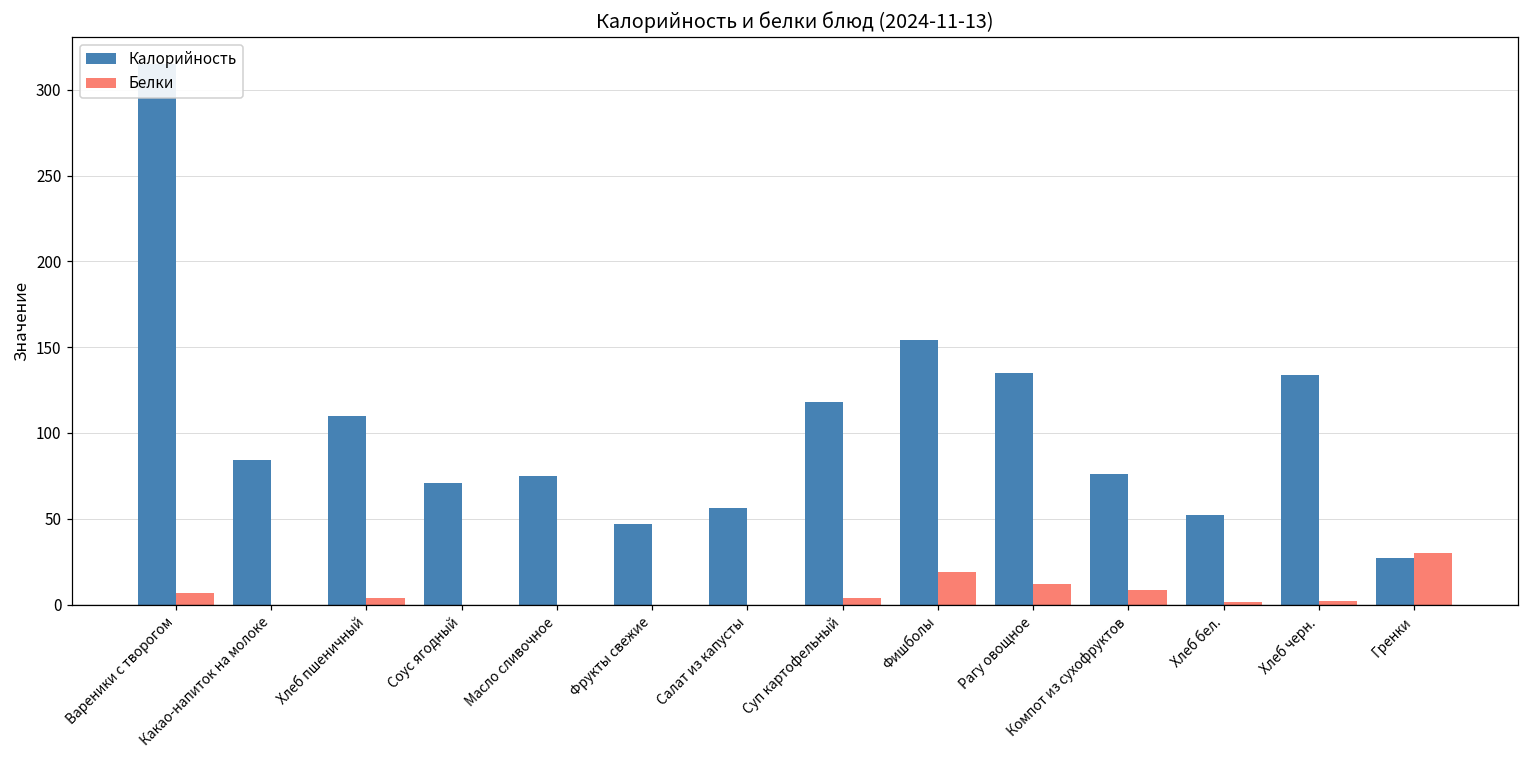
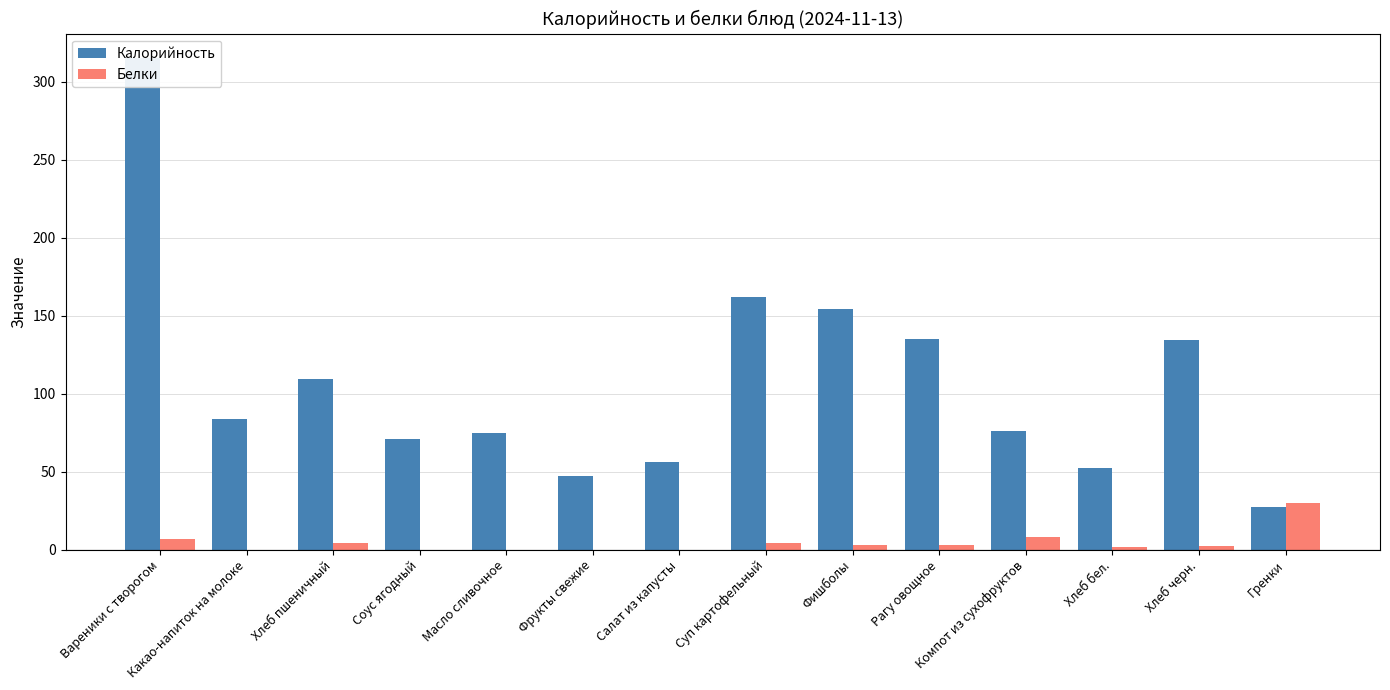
Калорийность, Суп картофельный: 118 -> 162
Белки, Фишболы: 19 -> 3
Белки, Рагу овощное: 12 -> 3
